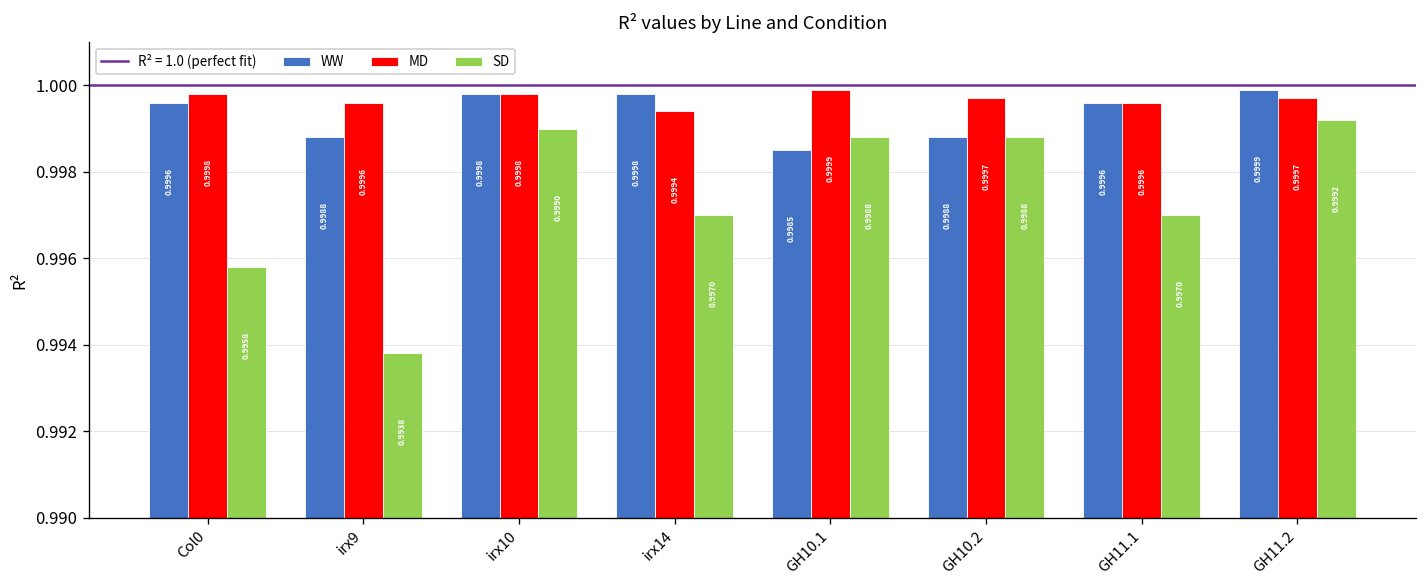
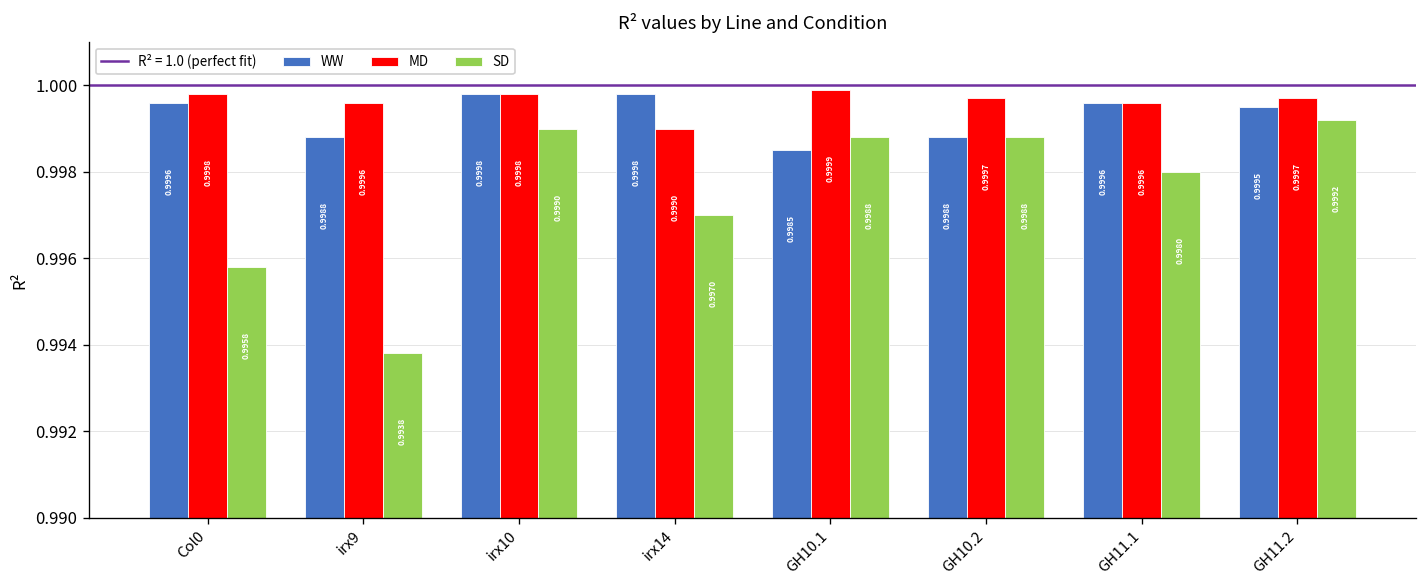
MD, irx14: 0.9994 -> 0.9990
SD, GH11.1: 0.9970 -> 0.9980
WW, GH11.2: 0.9999 -> 0.9995
